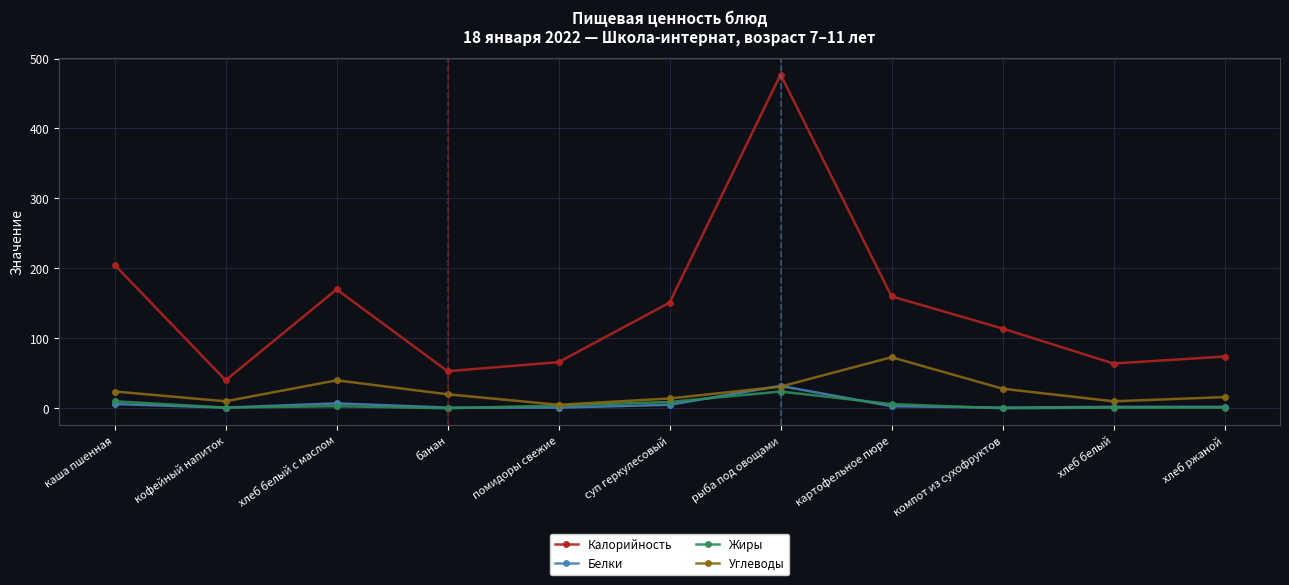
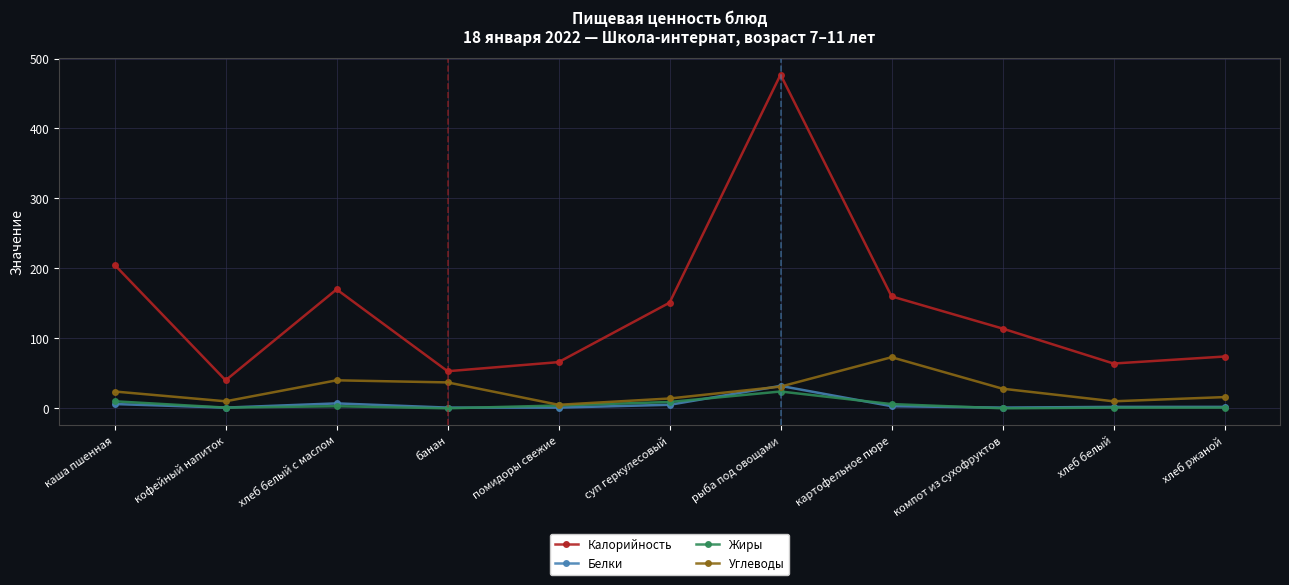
Углеводы, банан: 20 -> 40
